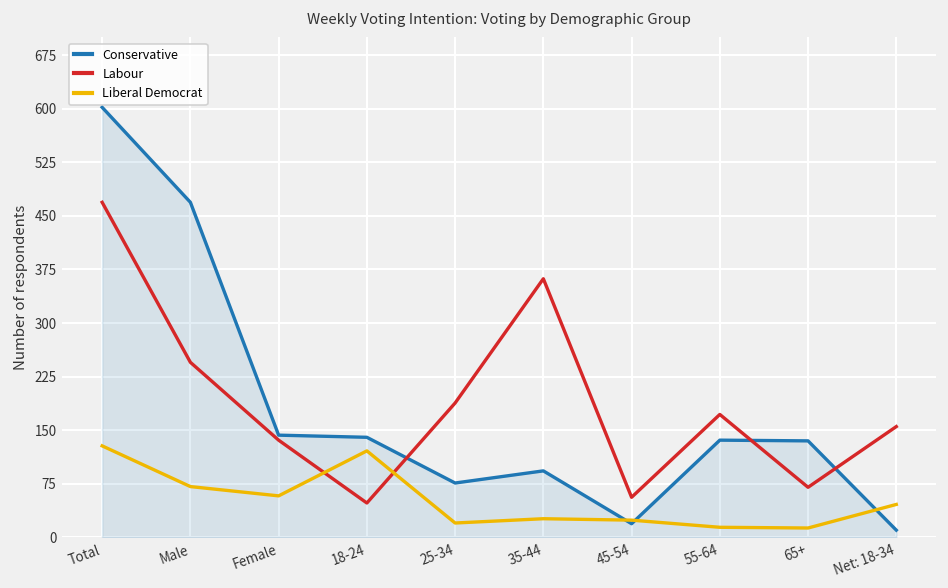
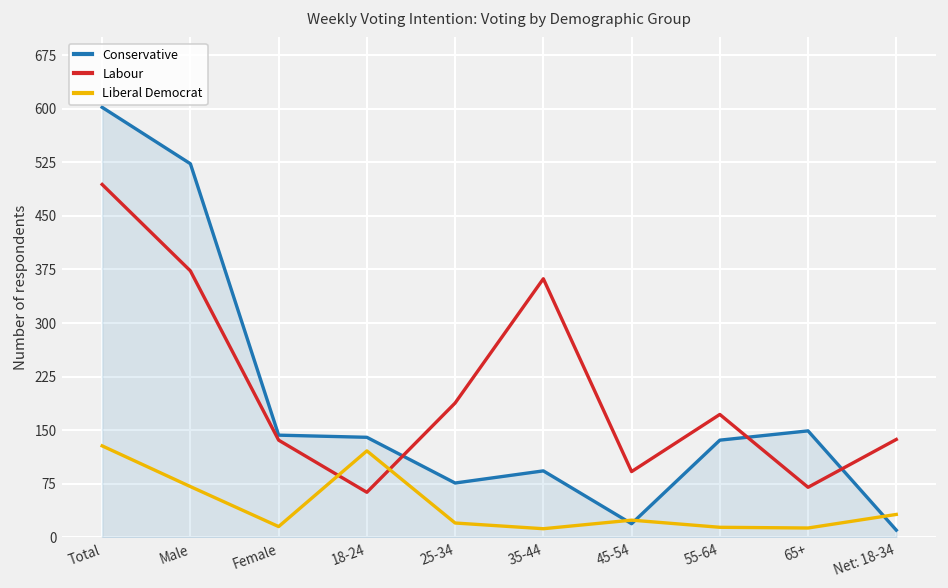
Labour, Total: 470 -> 490
Conservative, Male: 470 -> 520
Labour, Male: 250 -> 370
Liberal Democrat, Female: 60 -> 20
Labour, 18-24: 50 -> 60
Liberal Democrat, 35-44: 30 -> 10
Labour, 45-54: 60 -> 90
Conservative, 65+: 140 -> 150
Labour, Net: 18-34: 160 -> 140
Liberal Democrat, Net: 18-34: 50 -> 30
